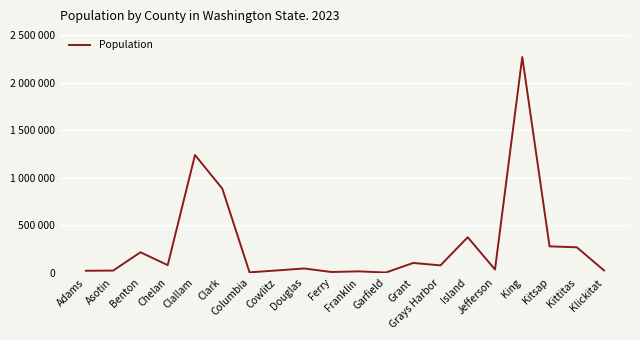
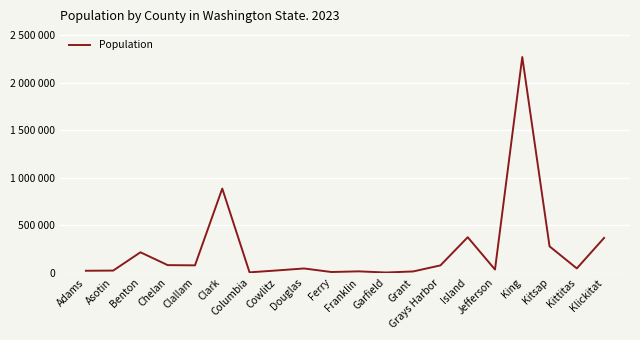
Clallam: 1200000 -> 100000
Grant: 100000 -> 0
Kittitas: 300000 -> 0
Klickitat: 0 -> 400000
